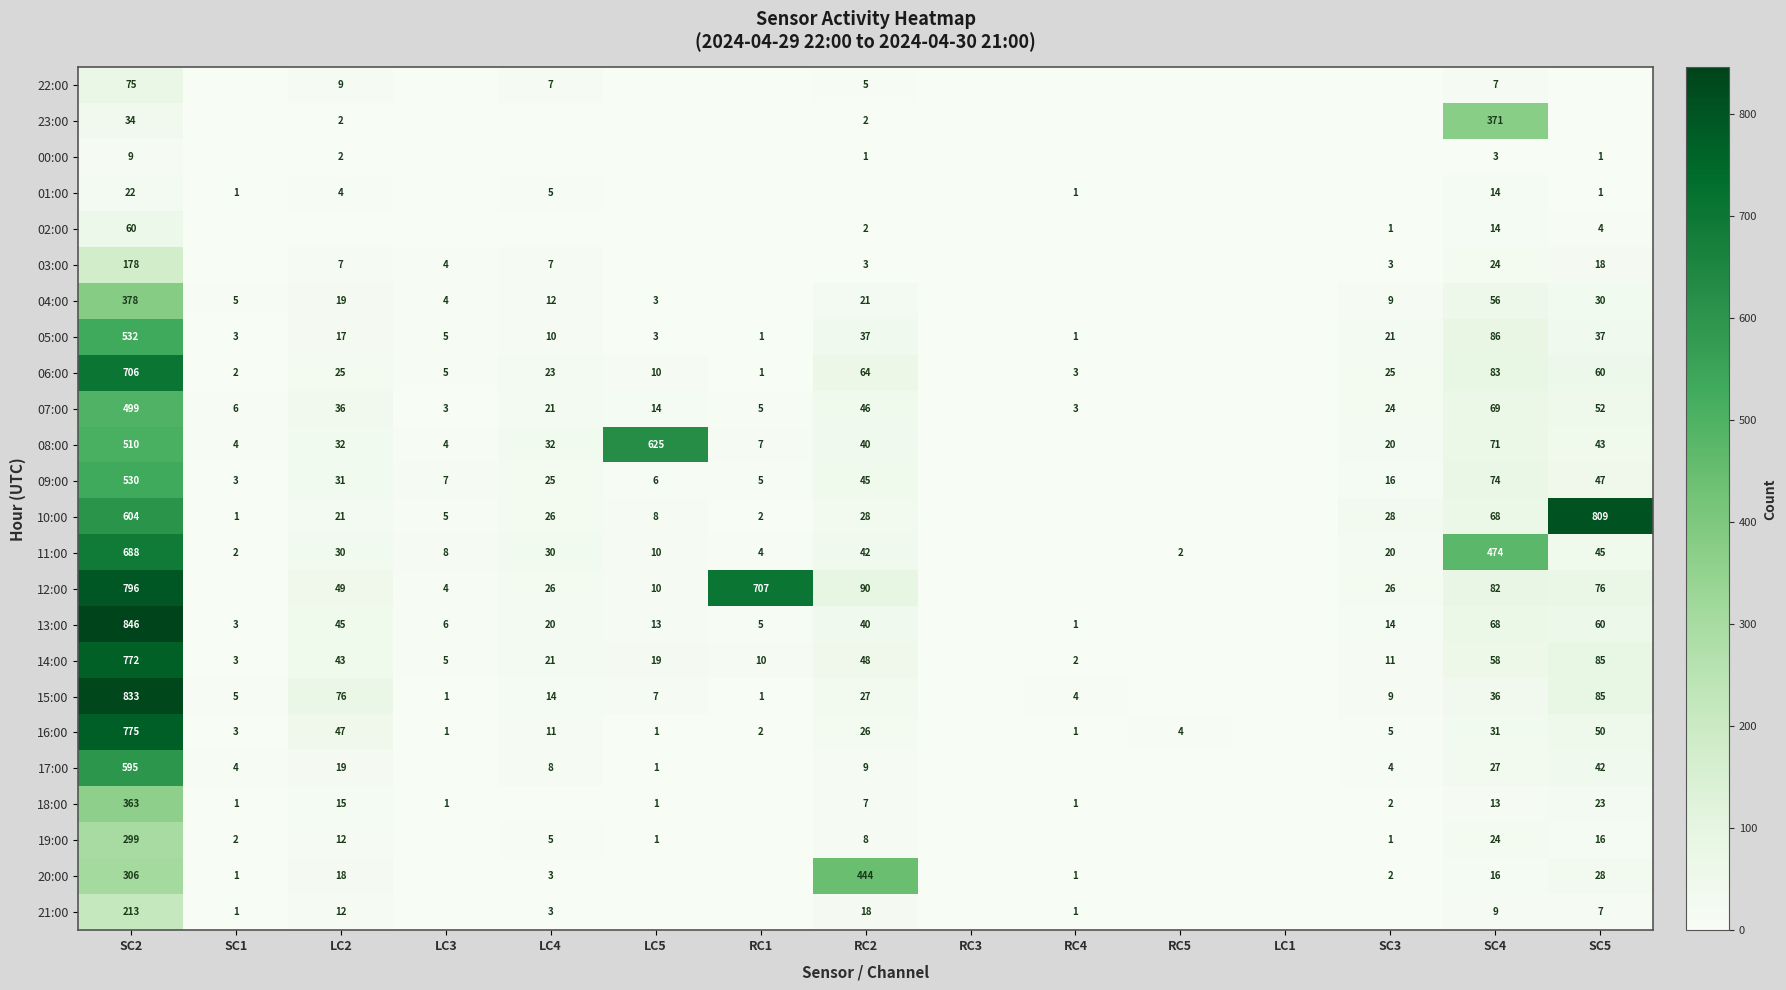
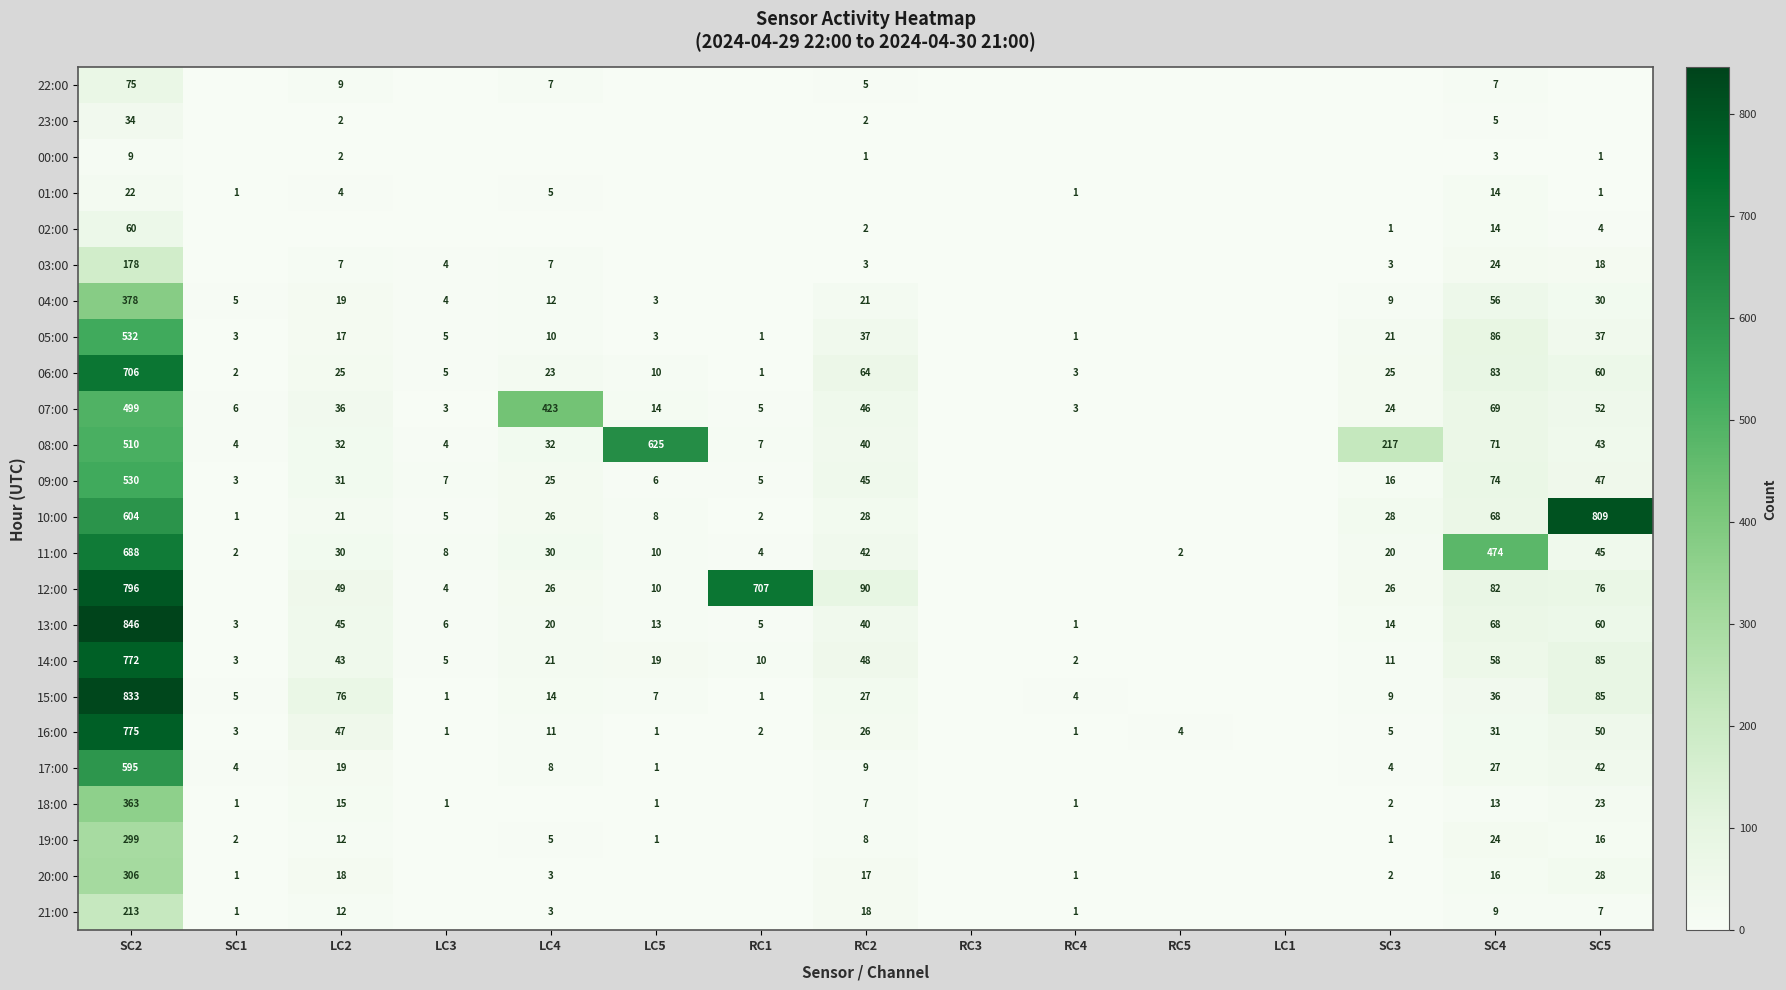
23:00, SC4: 371 -> 5
07:00, LC4: 21 -> 423
08:00, SC3: 20 -> 217
20:00, RC2: 444 -> 17
